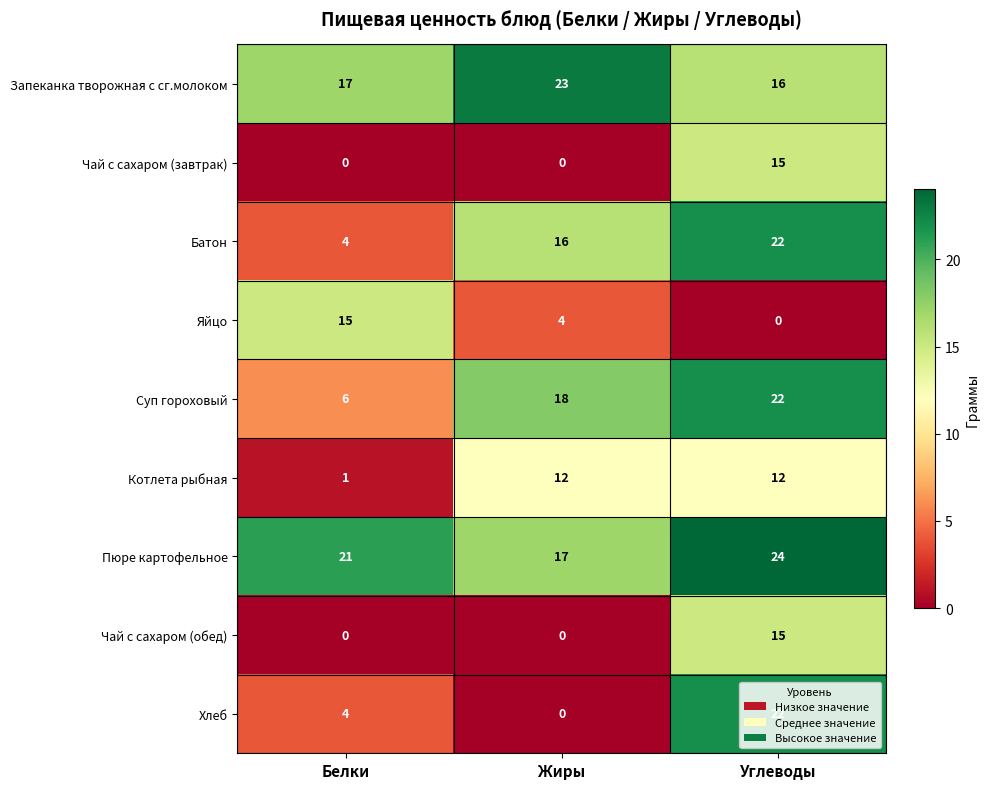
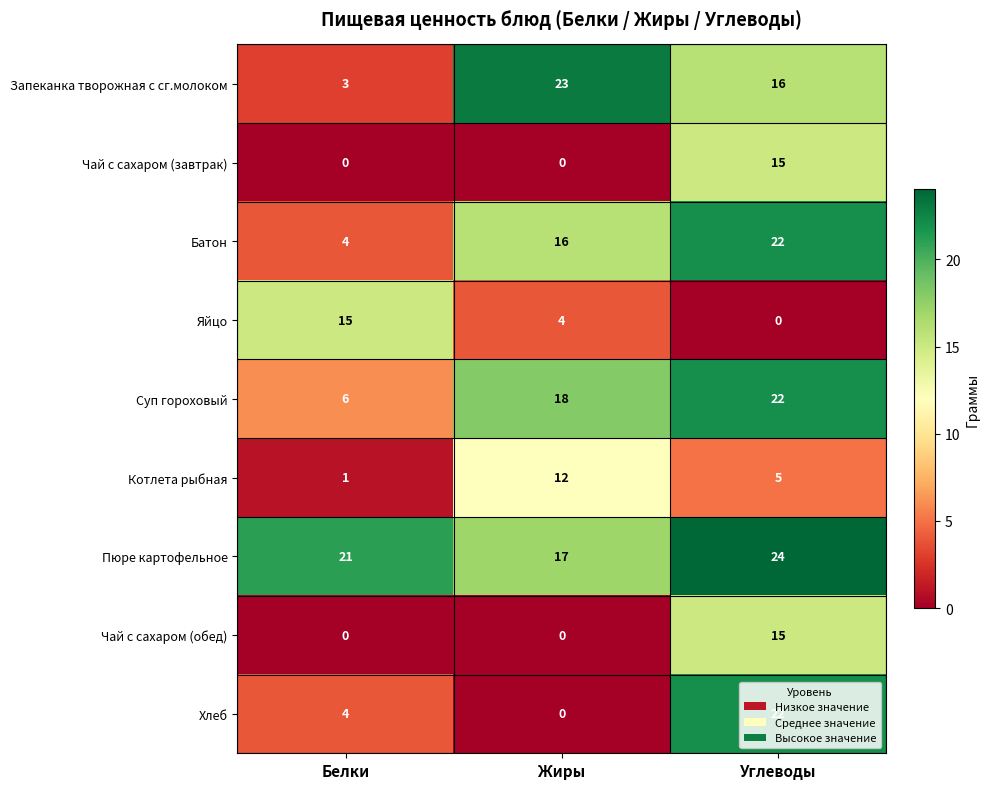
Запеканка творожная с сг.молоком, Белки: 17 -> 3
Котлета рыбная, Углеводы: 12 -> 5
